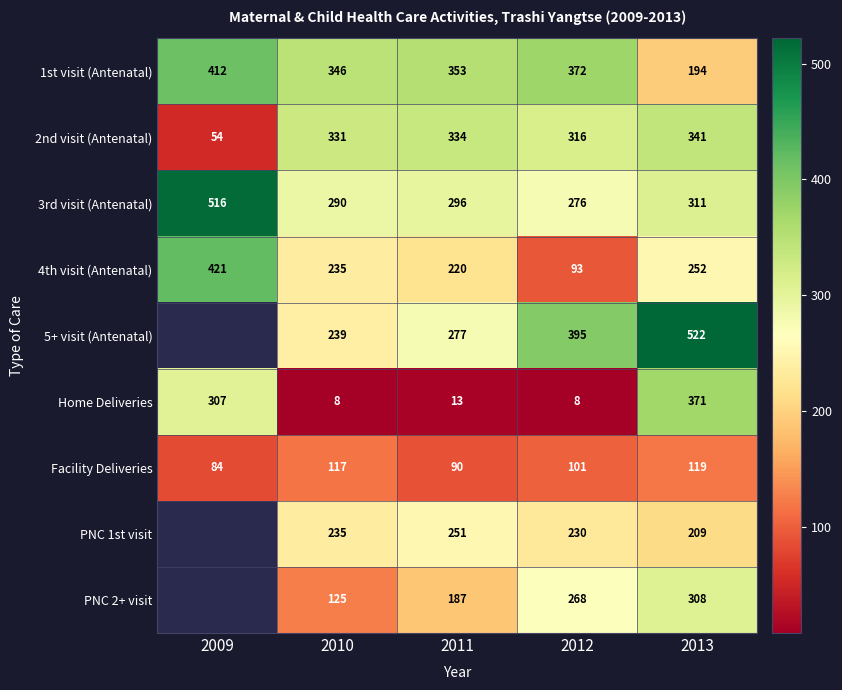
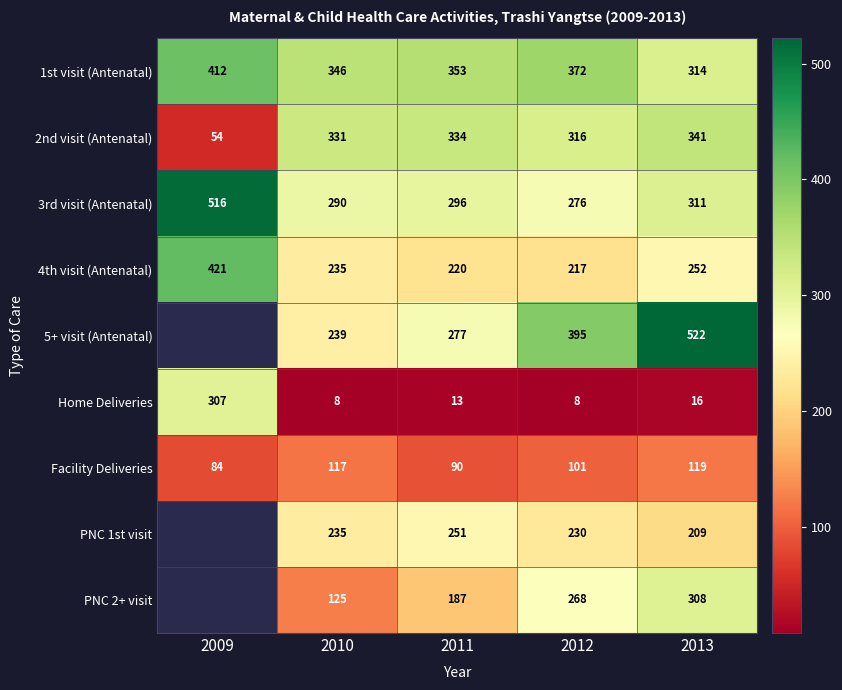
1st visit (Antenatal), 2013: 194 -> 314
4th visit (Antenatal), 2012: 93 -> 217
Home Deliveries, 2013: 371 -> 16
